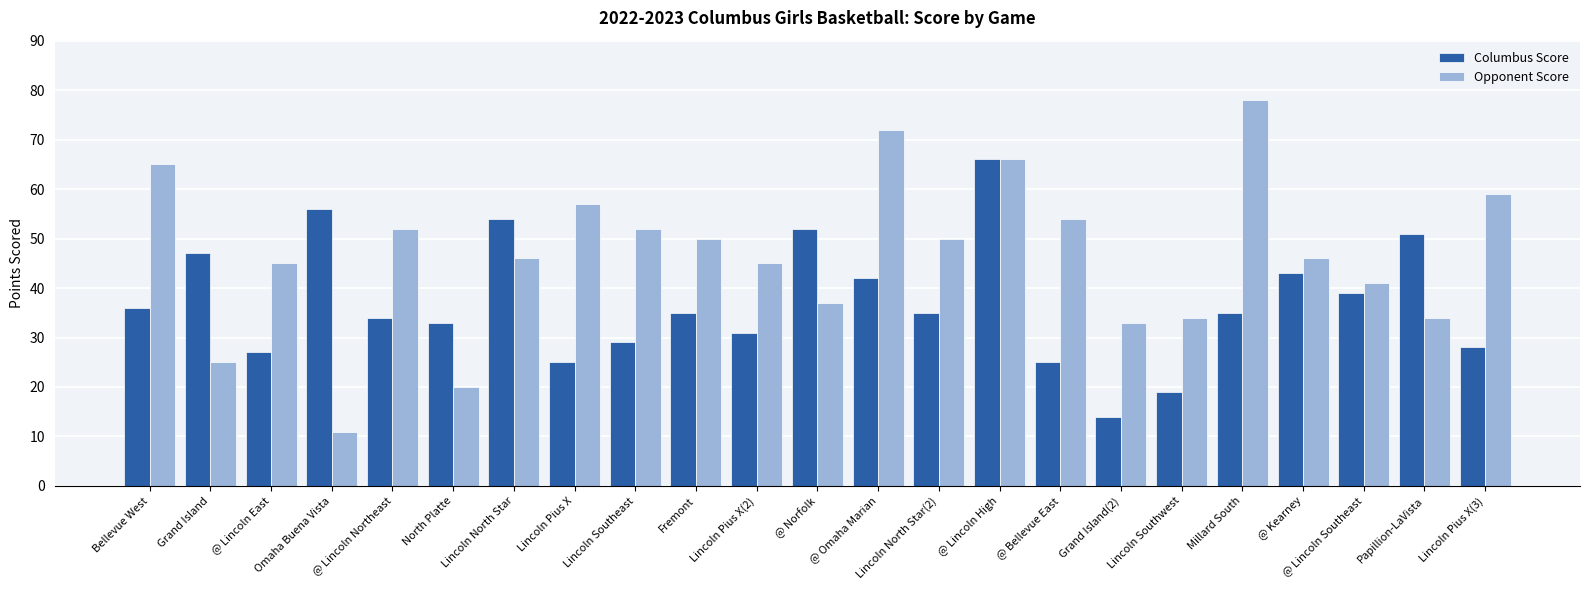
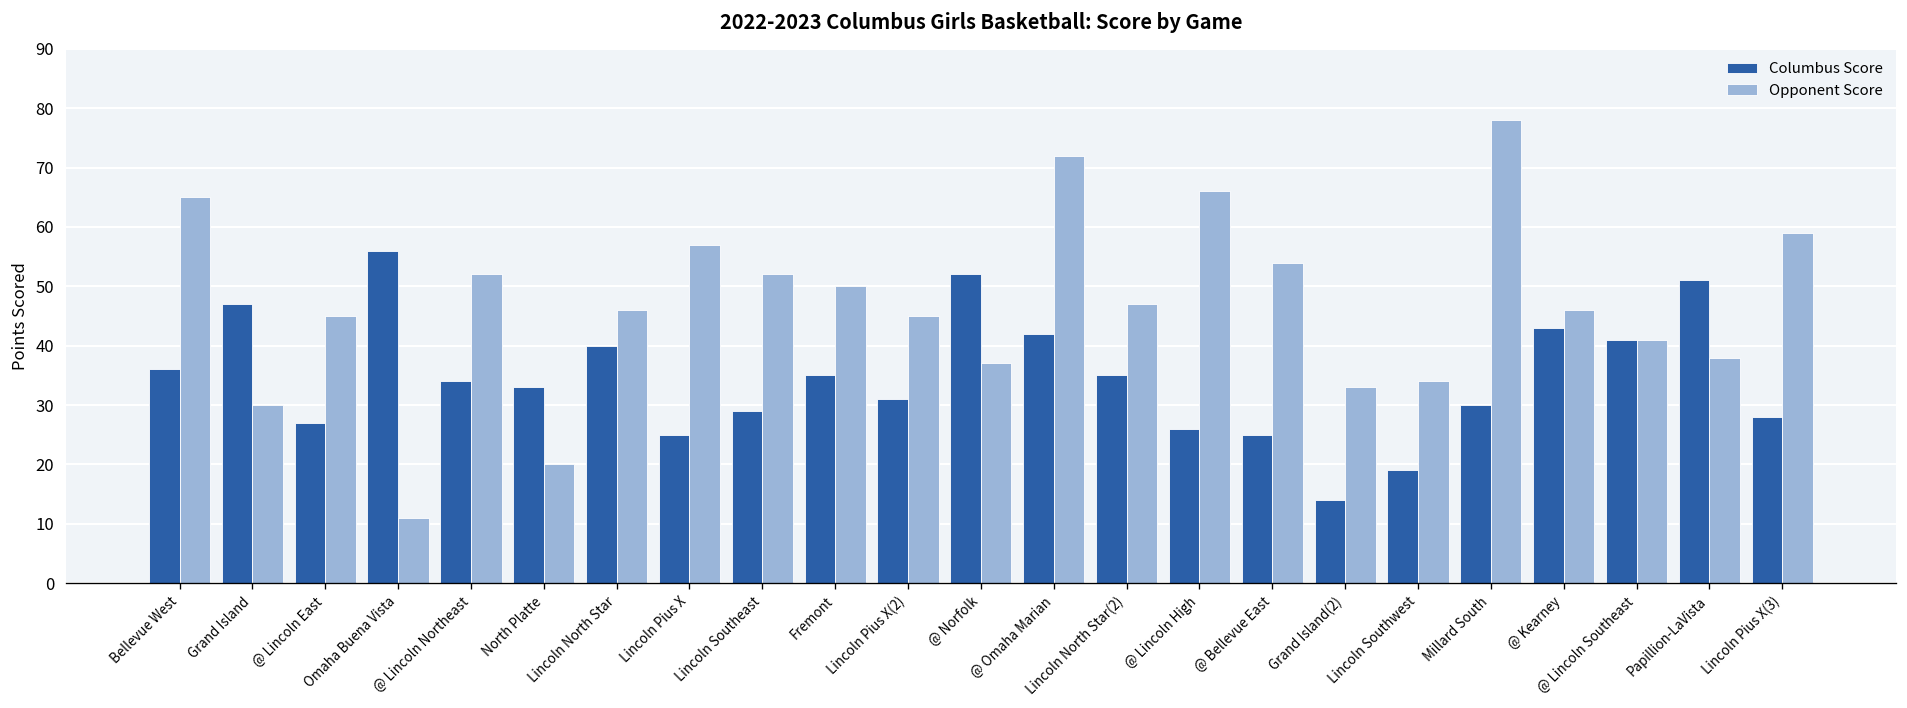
Opponent Score, Grand Island: 25 -> 30
Columbus Score, Lincoln North Star: 54 -> 40
Opponent Score, Lincoln North Star(2): 50 -> 47
Columbus Score, @ Lincoln High: 66 -> 26
Columbus Score, Millard South: 35 -> 30
Columbus Score, @ Lincoln Southeast: 39 -> 41
Opponent Score, Papillion-LaVista: 34 -> 38
